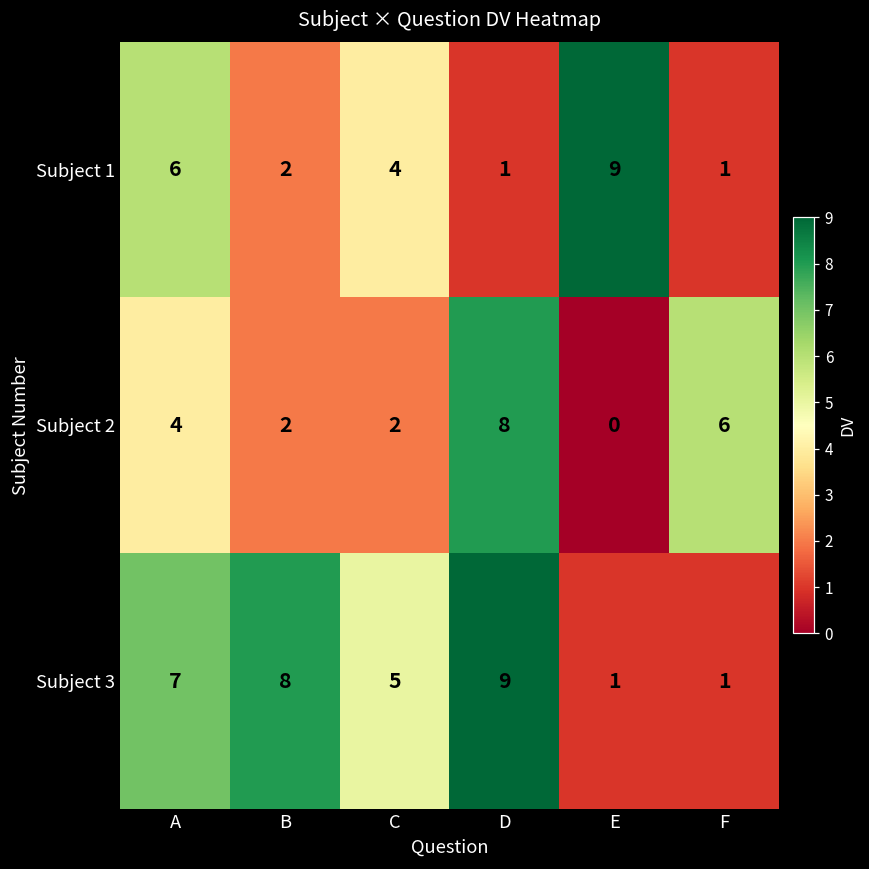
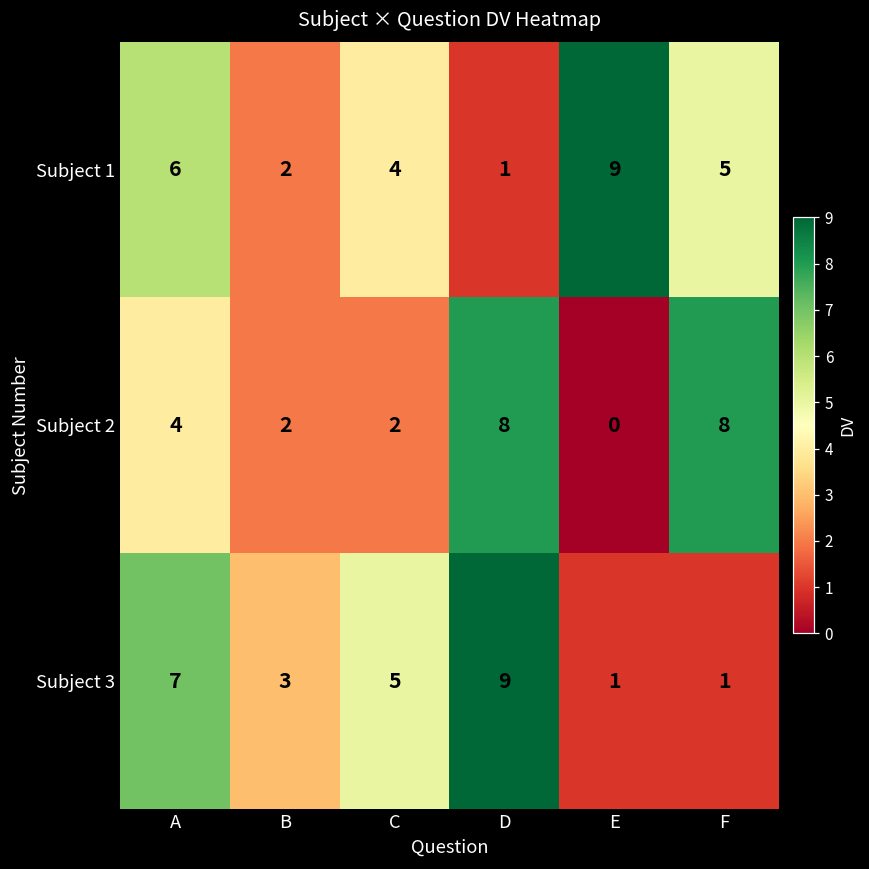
Subject 1, F: 1 -> 5
Subject 2, F: 6 -> 8
Subject 3, B: 8 -> 3
